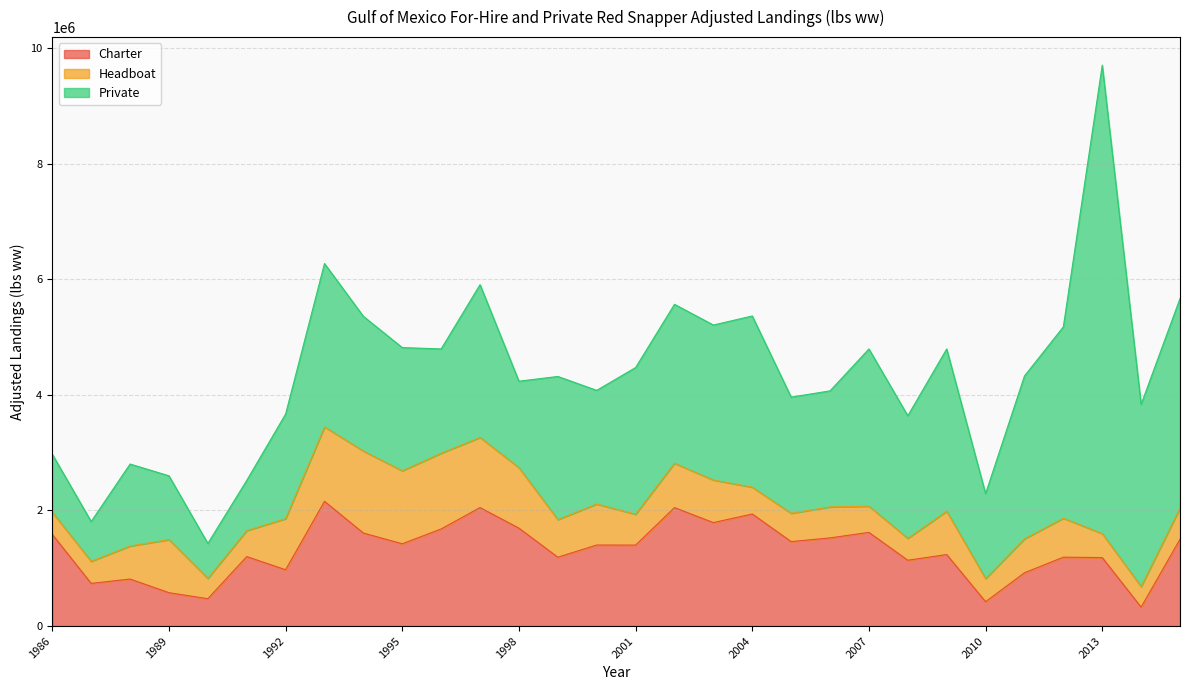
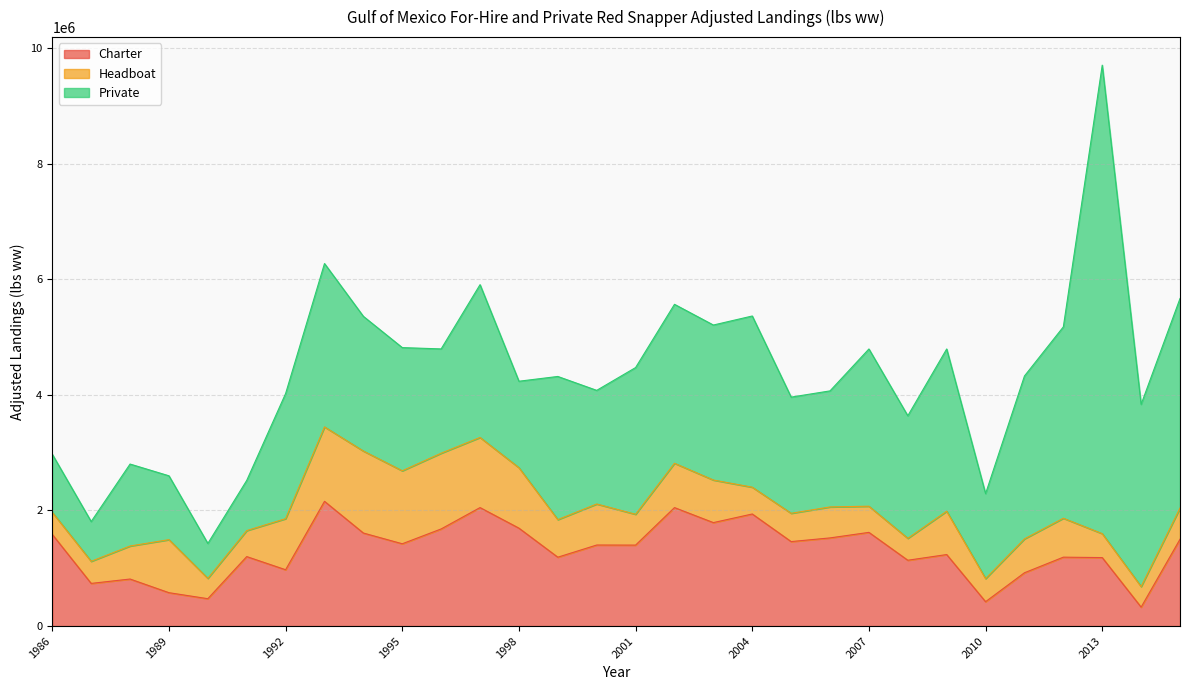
Private, 1992: 1800000 -> 2200000
